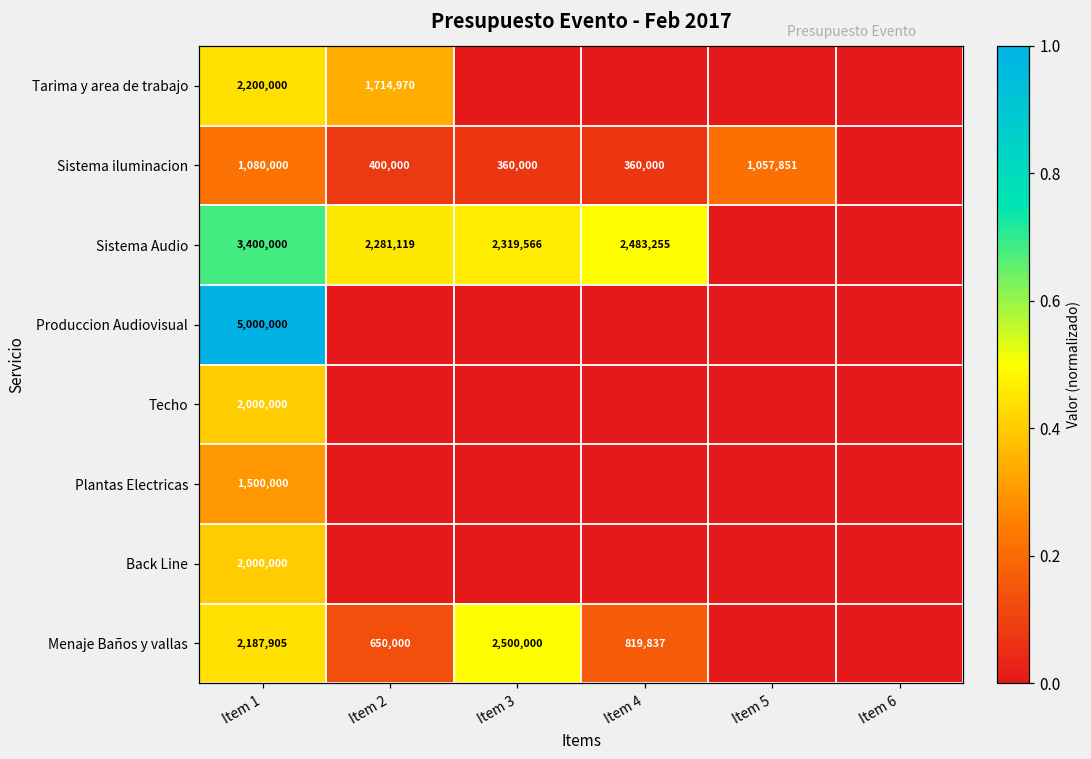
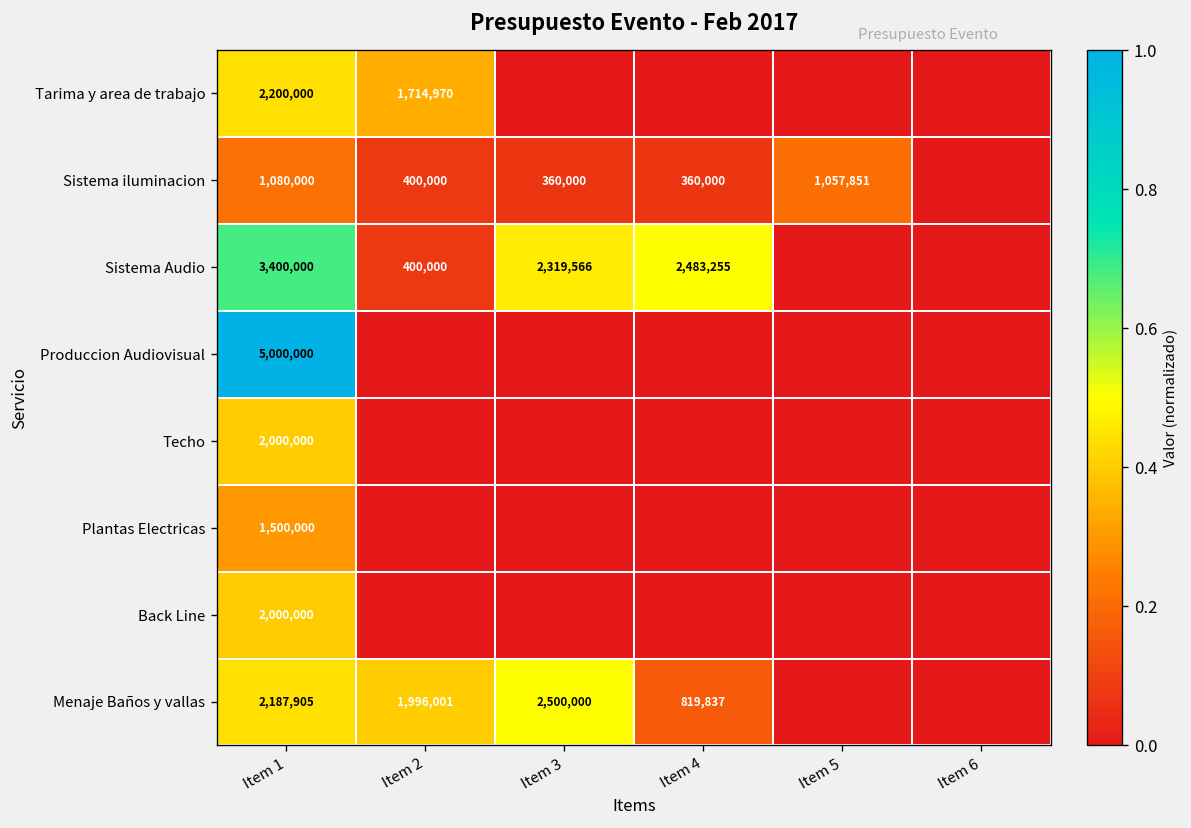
Sistema Audio, Item 2: 2,281,119 -> 400,000
Menaje Baños y vallas, Item 2: 650,000 -> 1,996,001
